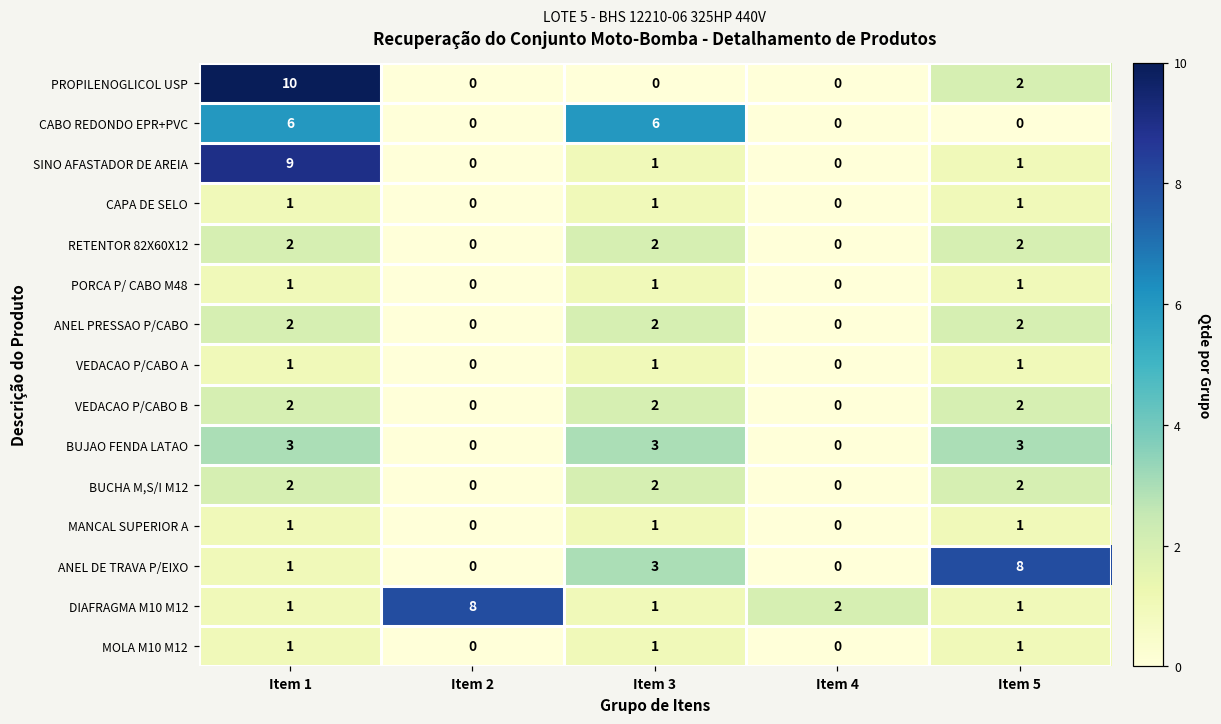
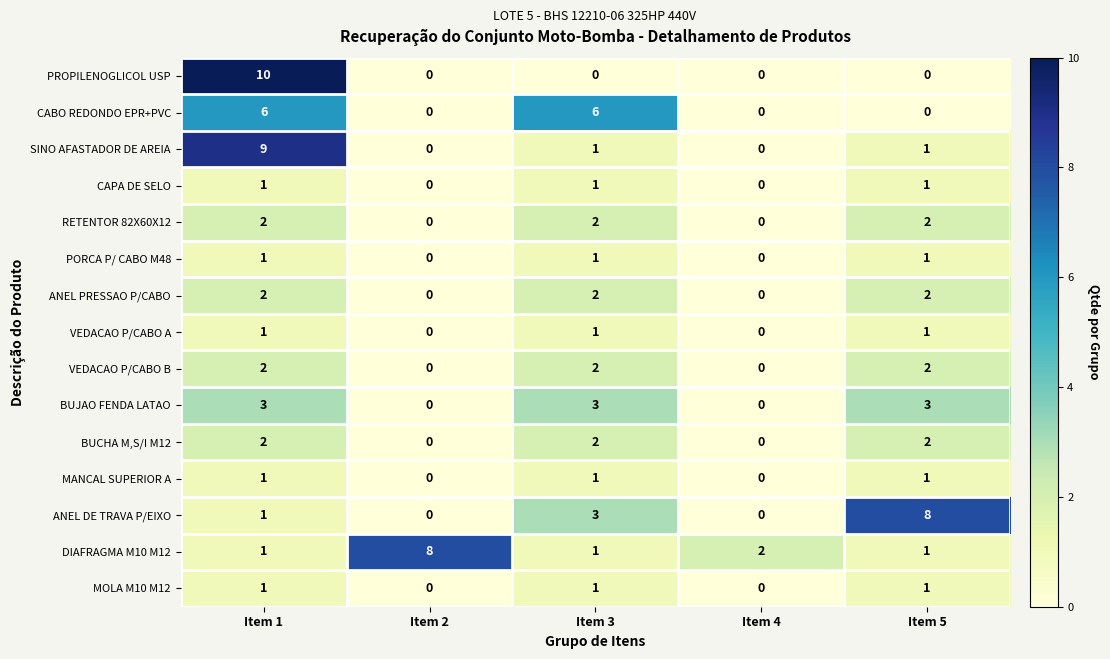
PROPILENOGLICOL USP, Item 5: 2 -> 0
